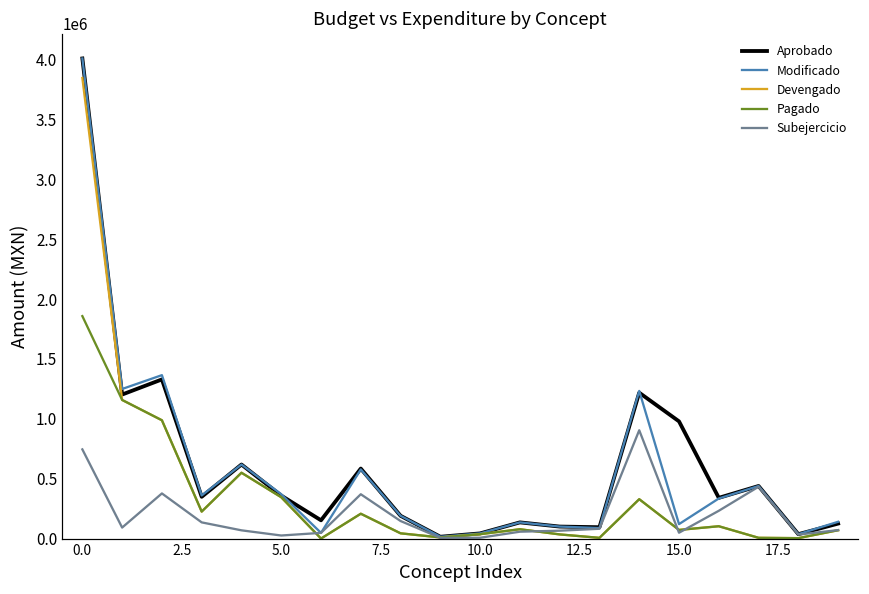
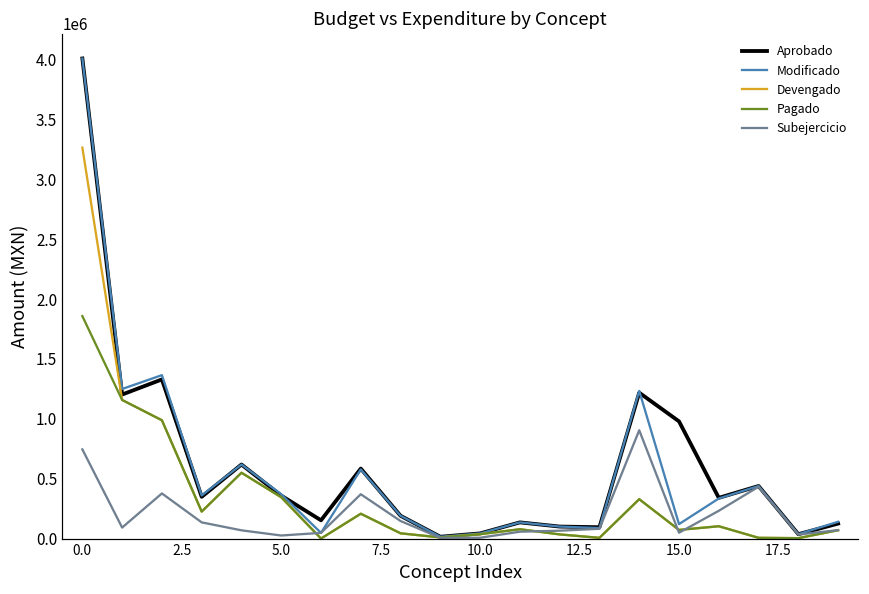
Devengado, 0.0: 3850000 -> 3270000
